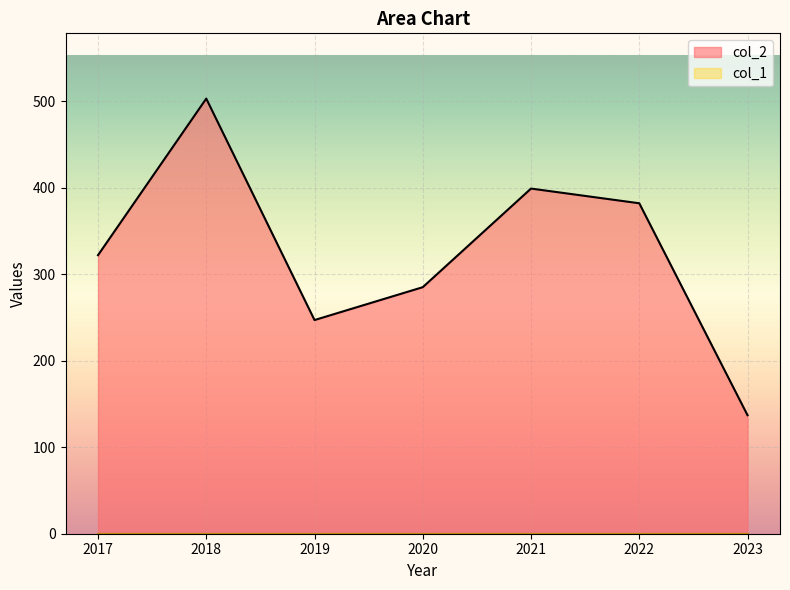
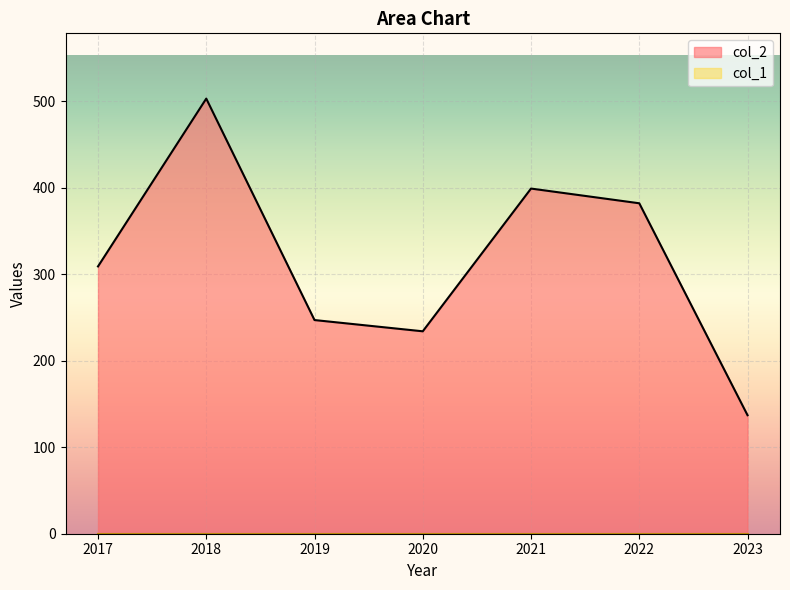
col_2, 2017: 320 -> 310
col_2, 2020: 290 -> 230
